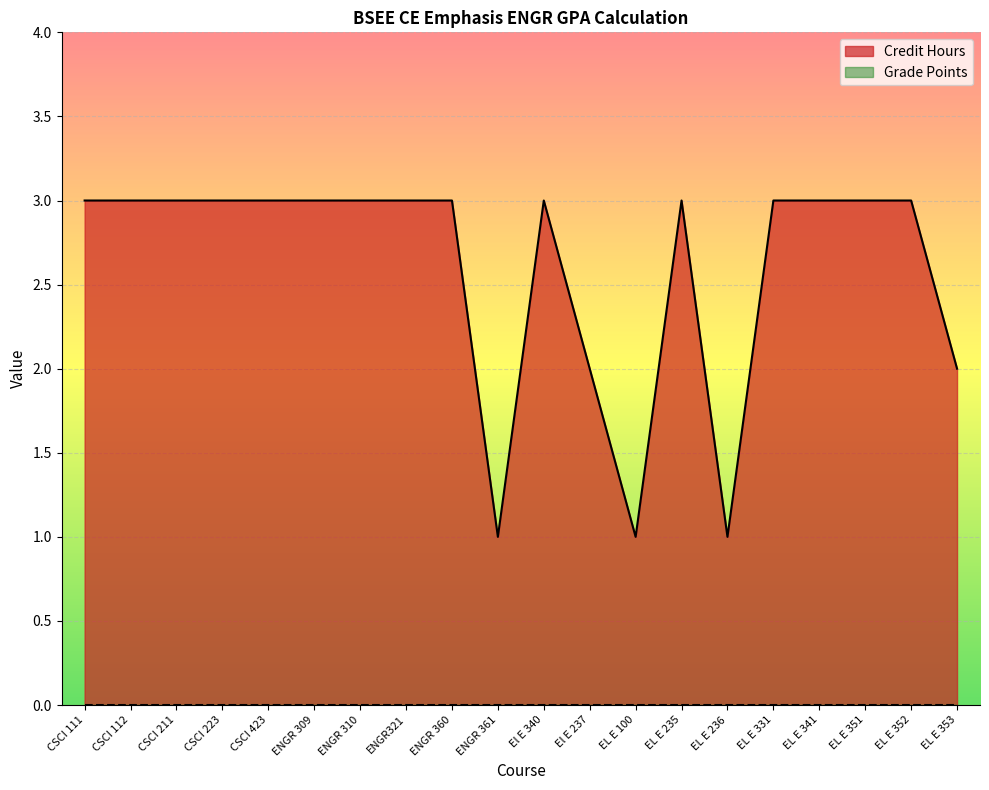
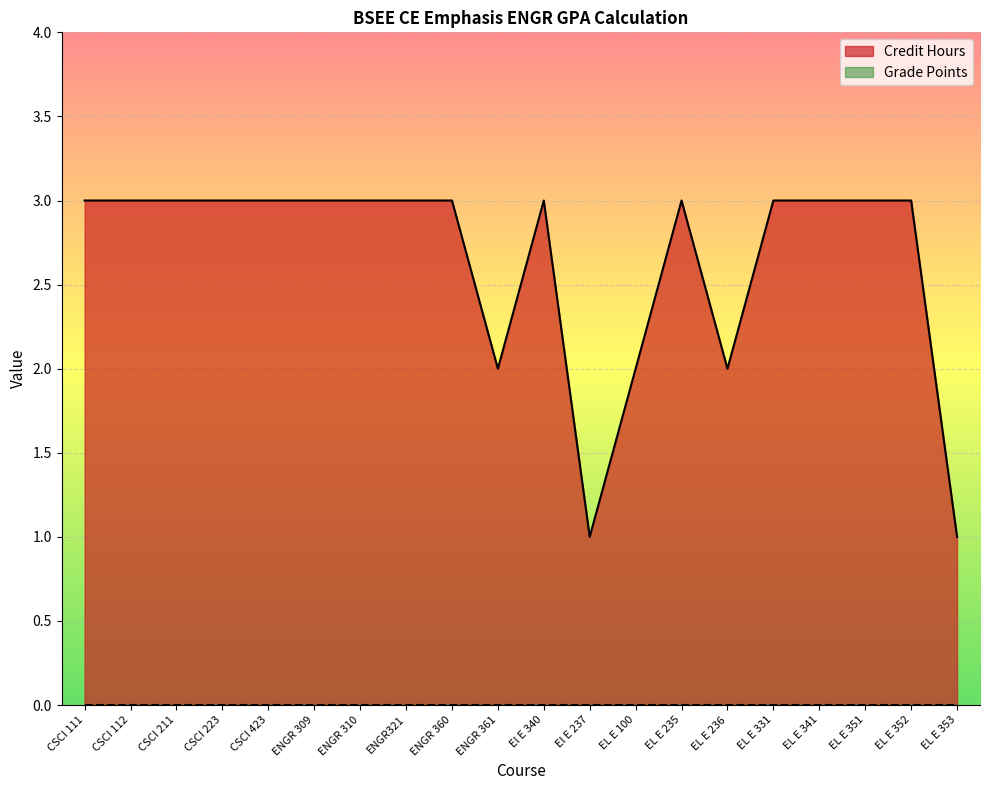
Credit Hours, ENGR 361: 1 -> 2
Credit Hours, El E 237: 2 -> 1
Credit Hours, EL E 100: 1 -> 2
Credit Hours, EL E 236: 1 -> 2
Credit Hours, EL E 353: 2 -> 1
